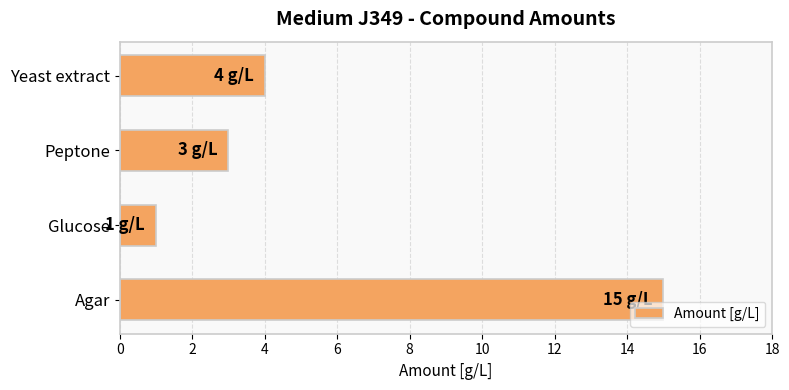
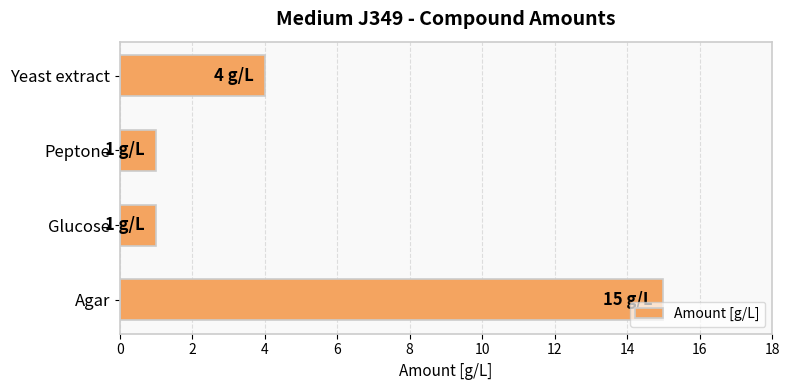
Peptone: 3 -> 1
